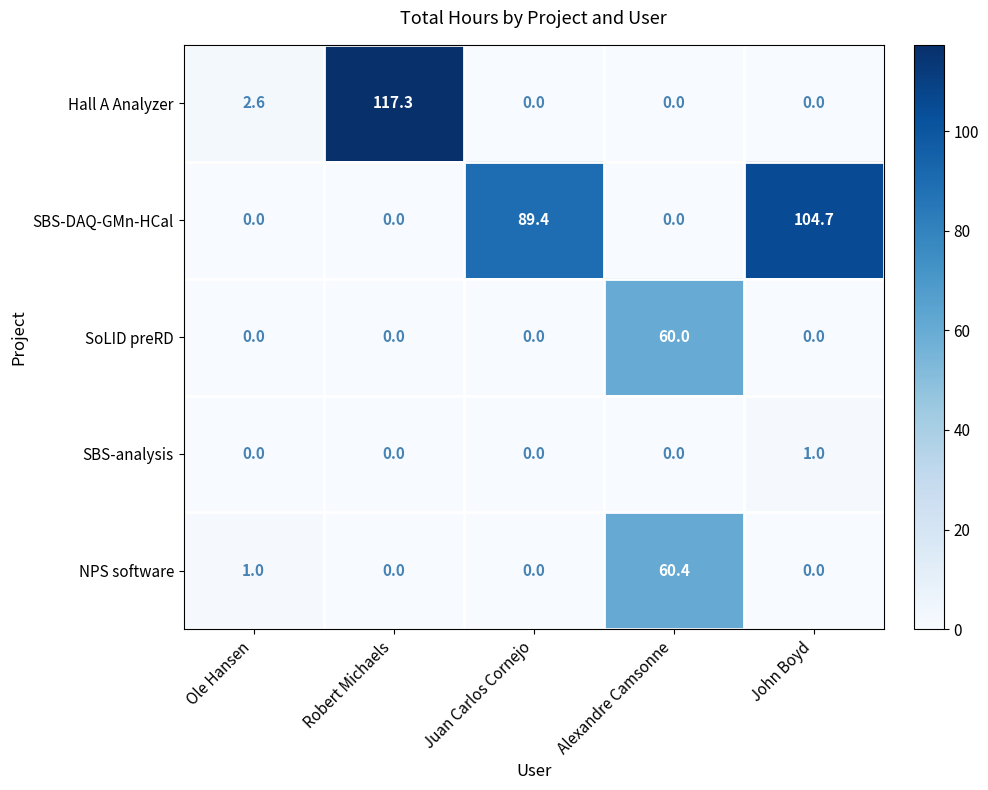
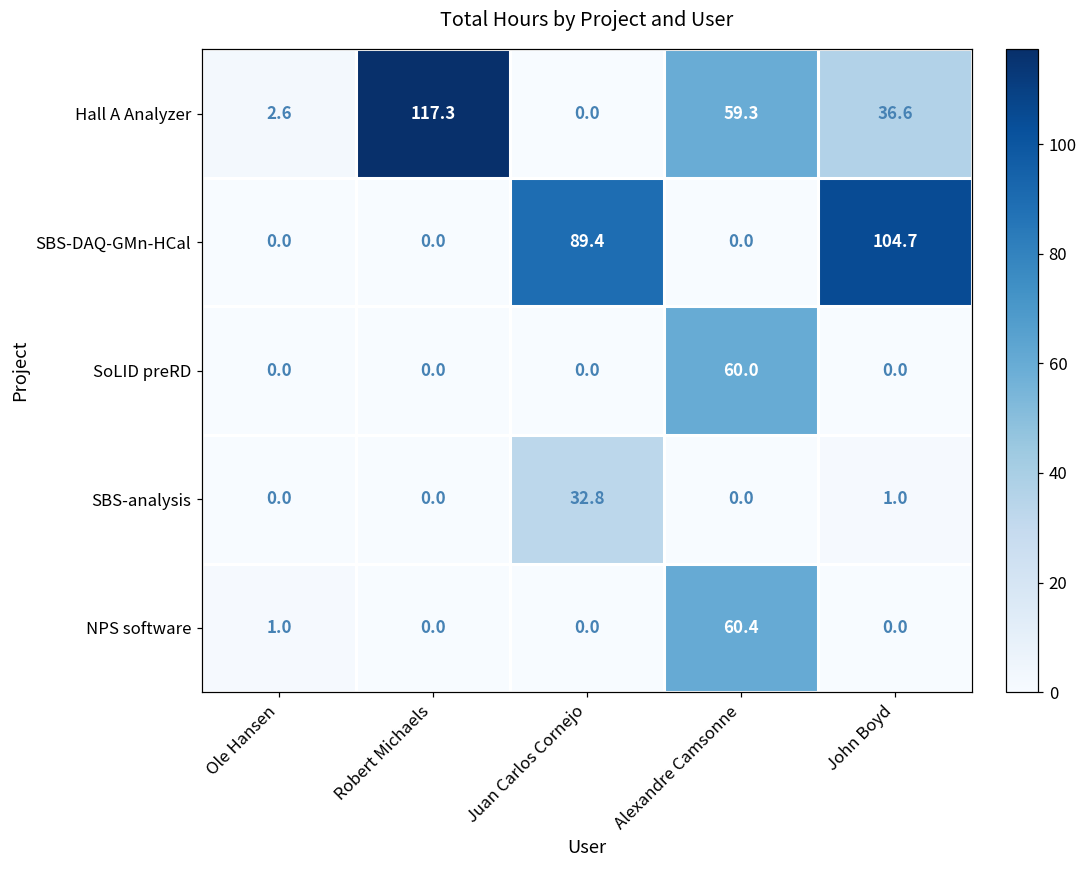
Hall A Analyzer, Alexandre Camsonne: 0.0 -> 59.3
Hall A Analyzer, John Boyd: 0.0 -> 36.6
SBS-analysis, Juan Carlos Cornejo: 0.0 -> 32.8
